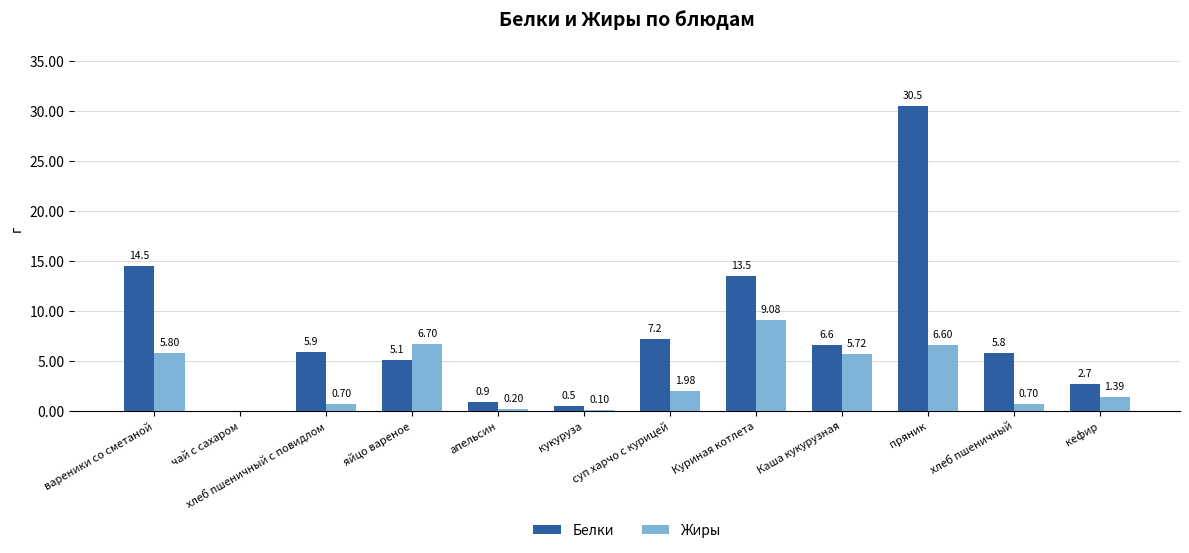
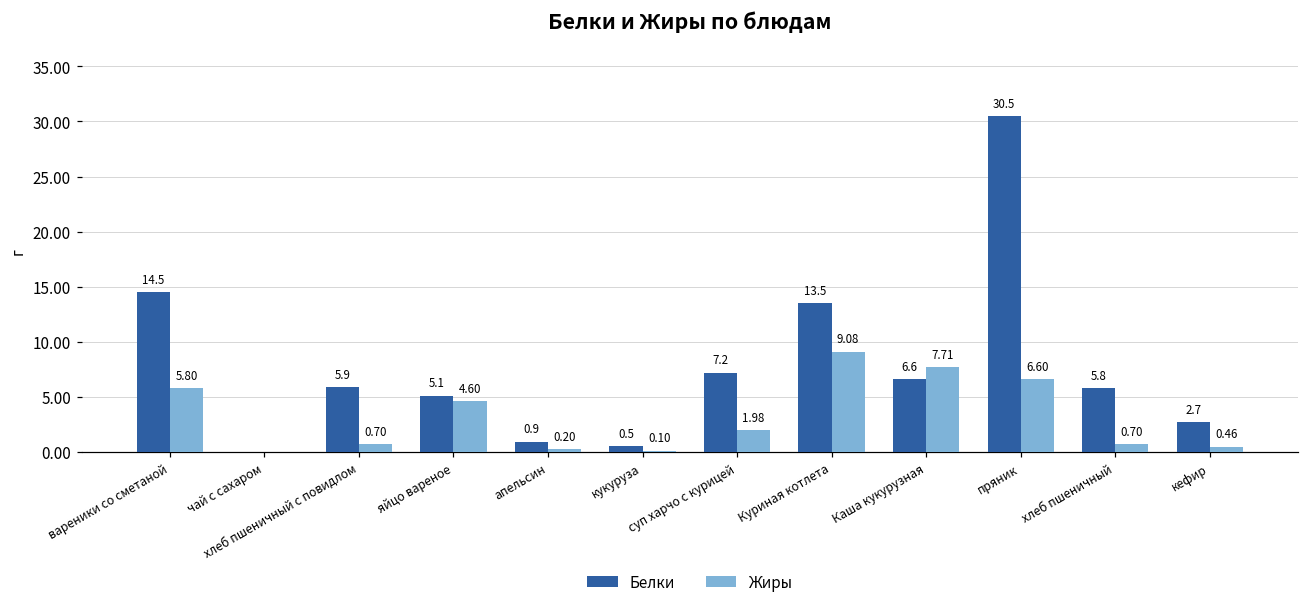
Жиры, яйцо вареное: 6.70 -> 4.60
Жиры, Каша кукурузная: 5.72 -> 7.71
Жиры, кефир: 1.39 -> 0.46
